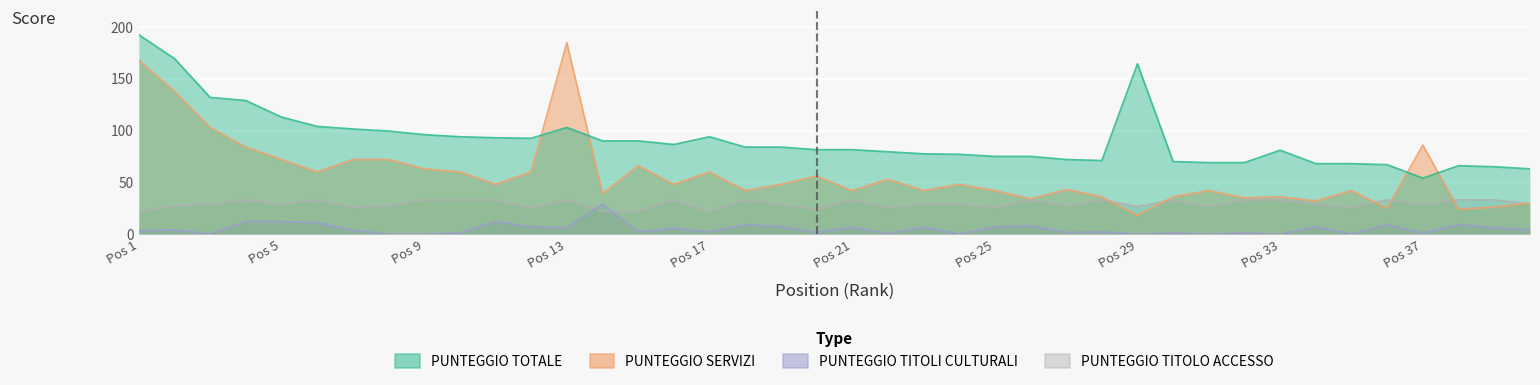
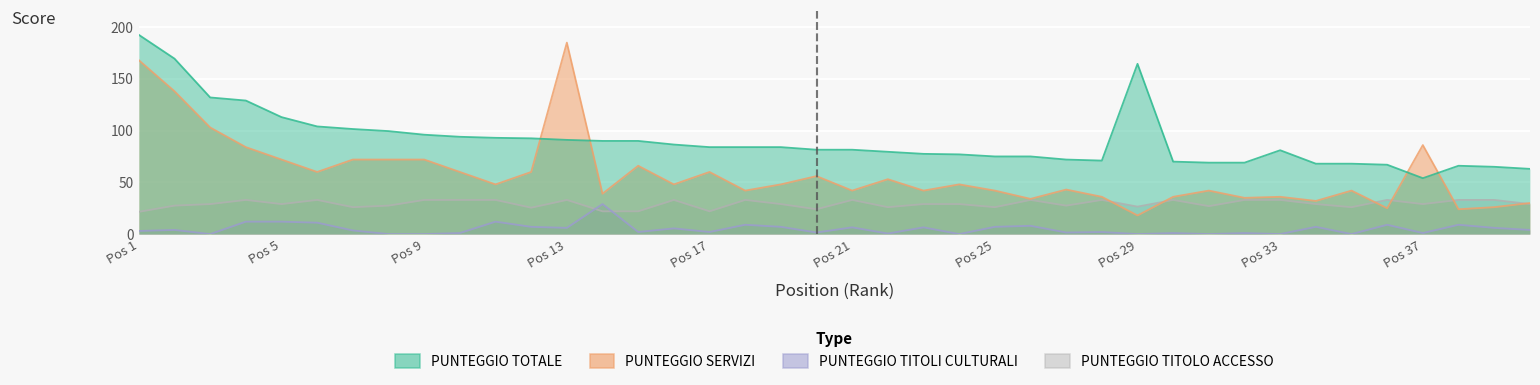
PUNTEGGIO SERVIZI, Pos 9: 60 -> 70
PUNTEGGIO TOTALE, Pos 13: 100 -> 90
PUNTEGGIO TOTALE, Pos 17: 90 -> 80
